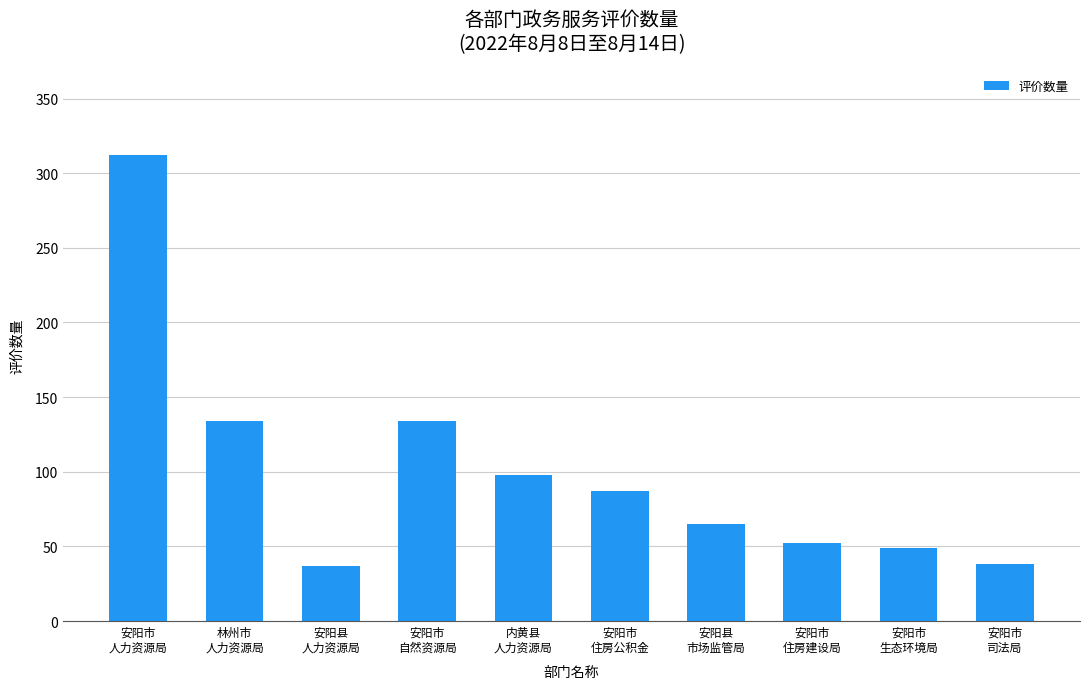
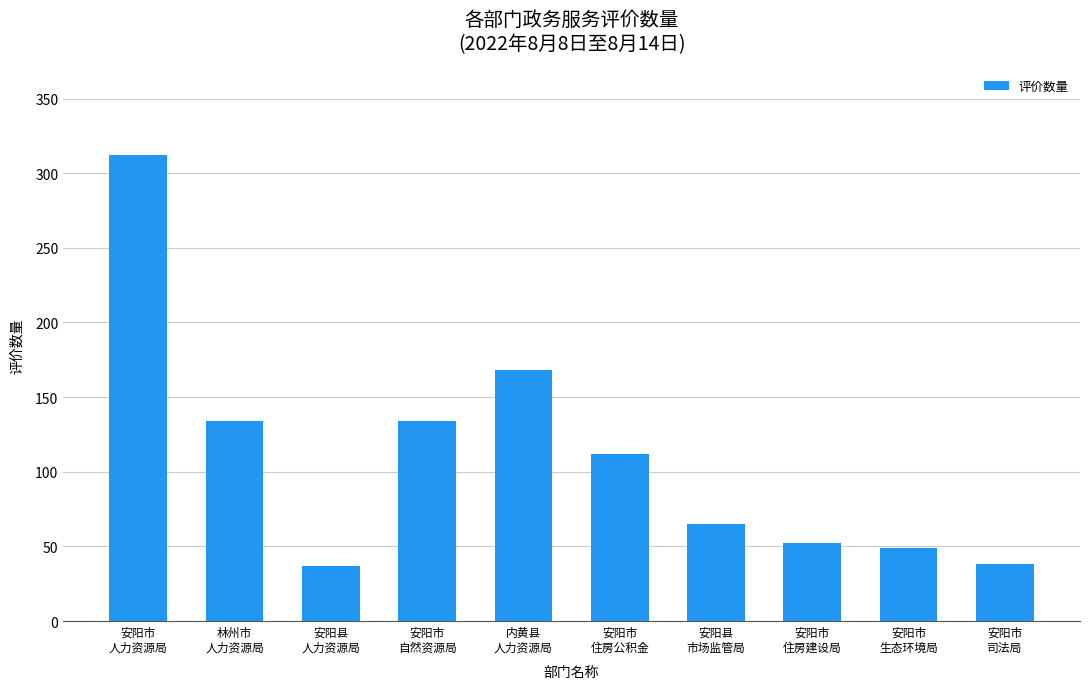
内黄县 人力资源局: 98 -> 168
安阳市 住房公积金: 87 -> 112
